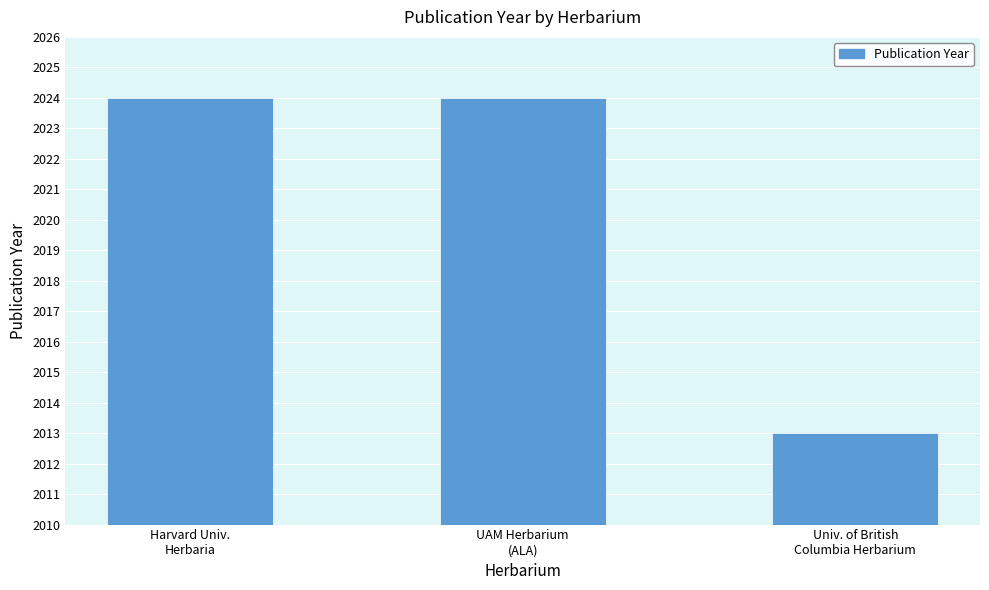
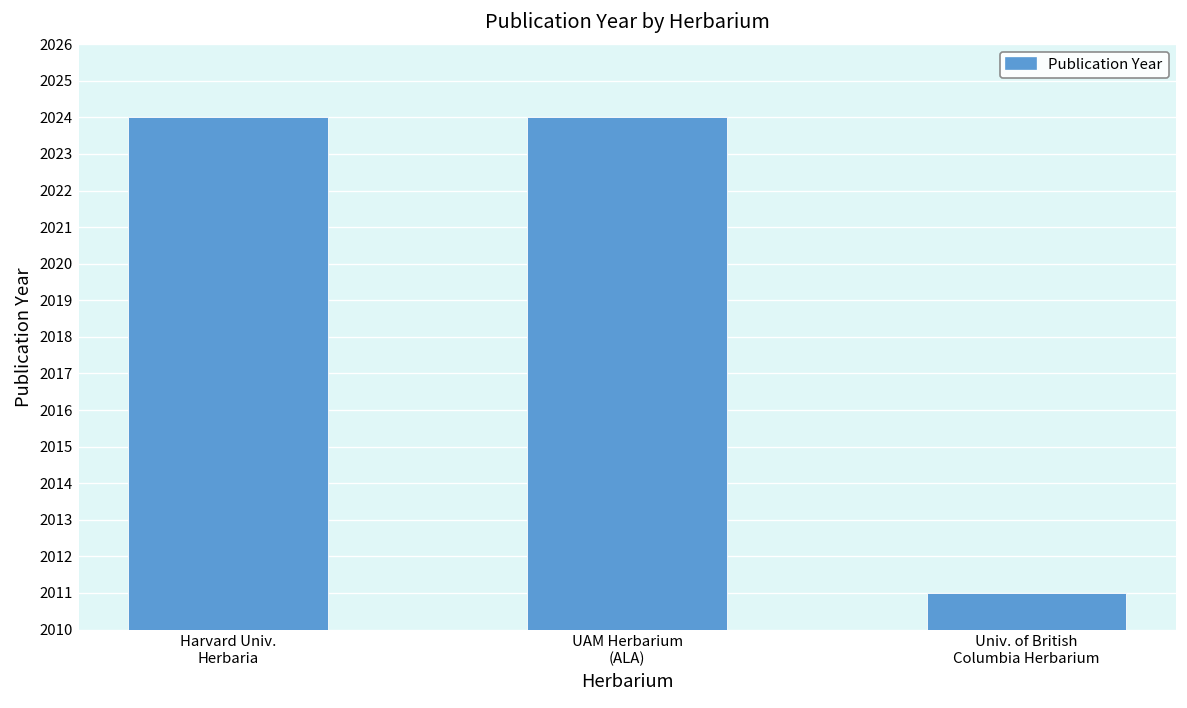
Univ. of British Columbia Herbarium: 2013 -> 2011
